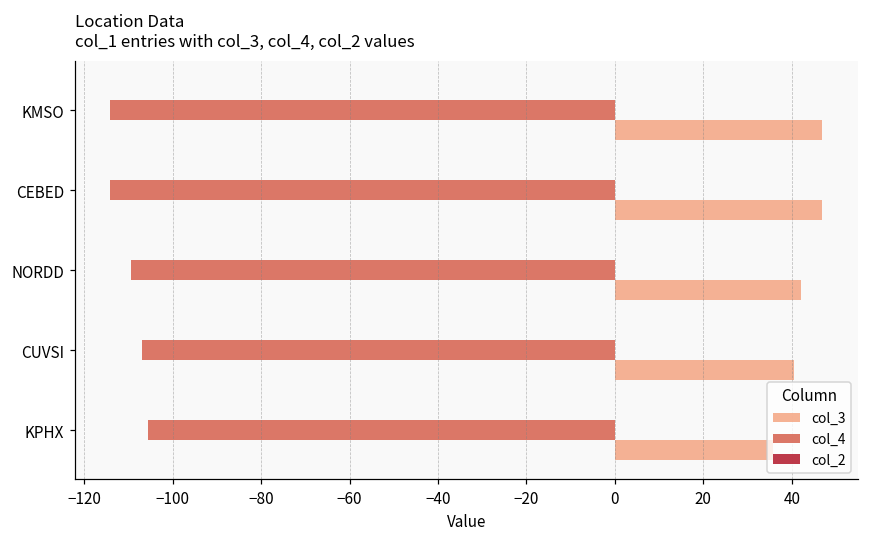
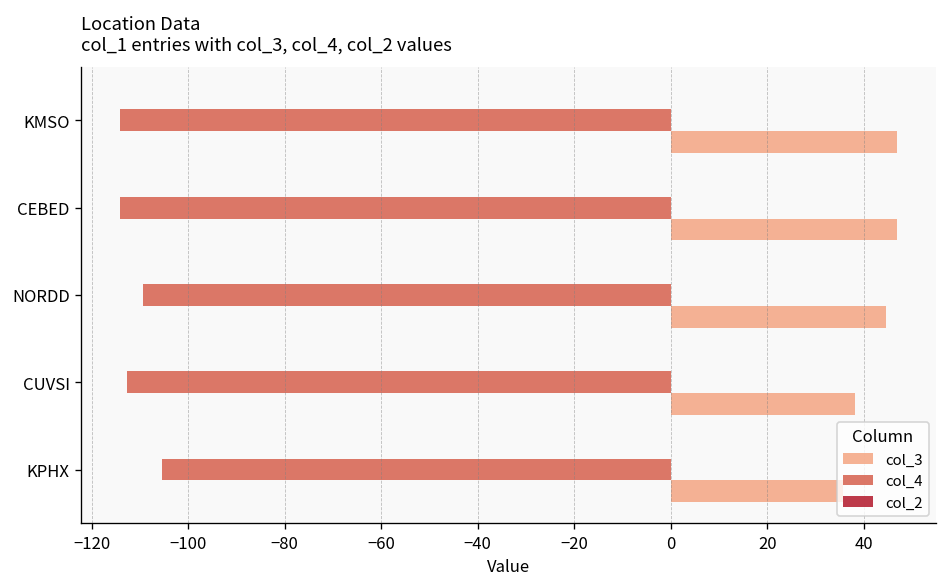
col_3, NORDD: 42 -> 45
col_4, CUVSI: -107 -> -113
col_3, CUVSI: 41 -> 38
